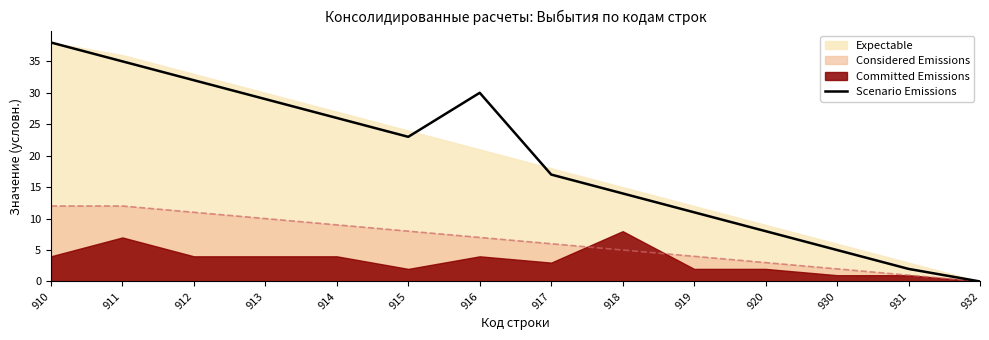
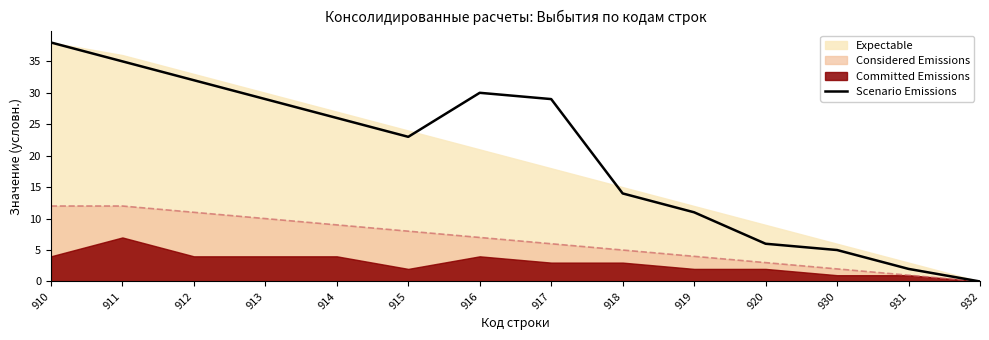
Scenario Emissions, 917: 17 -> 29
Committed Emissions, 918: 8 -> 3
Scenario Emissions, 920: 8 -> 6
